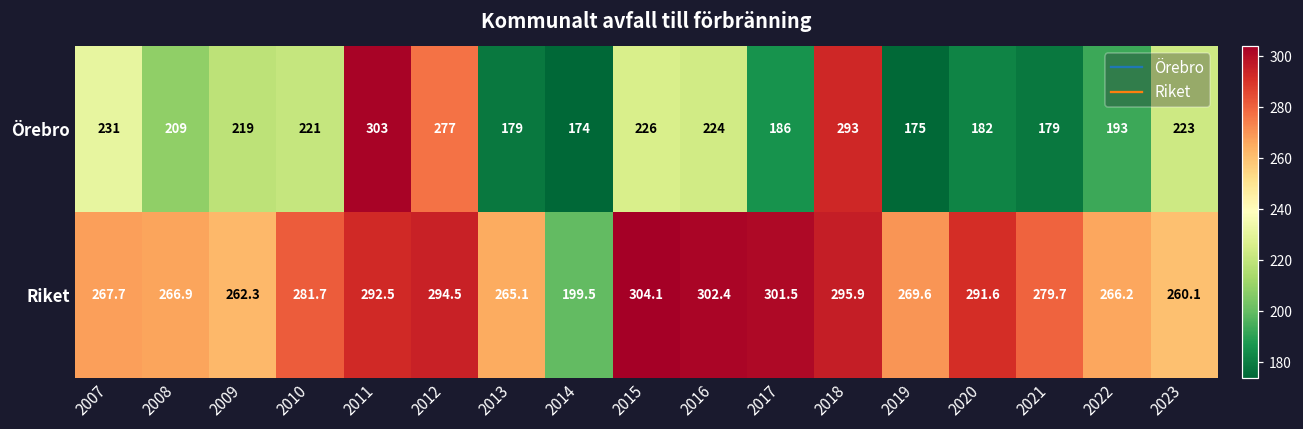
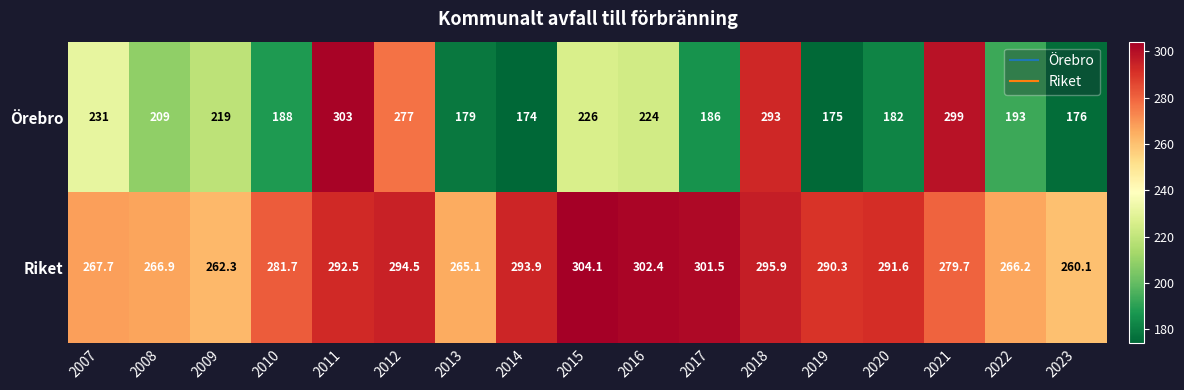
Örebro, 2010: 221 -> 188
Örebro, 2021: 179 -> 299
Örebro, 2023: 223 -> 176
Riket, 2014: 199.5 -> 293.9
Riket, 2019: 269.6 -> 290.3
